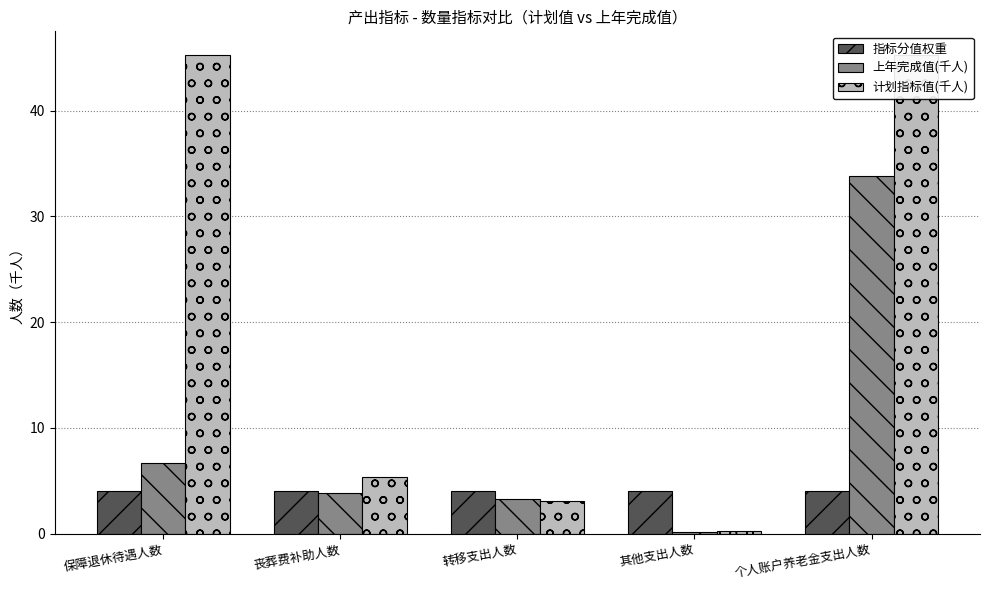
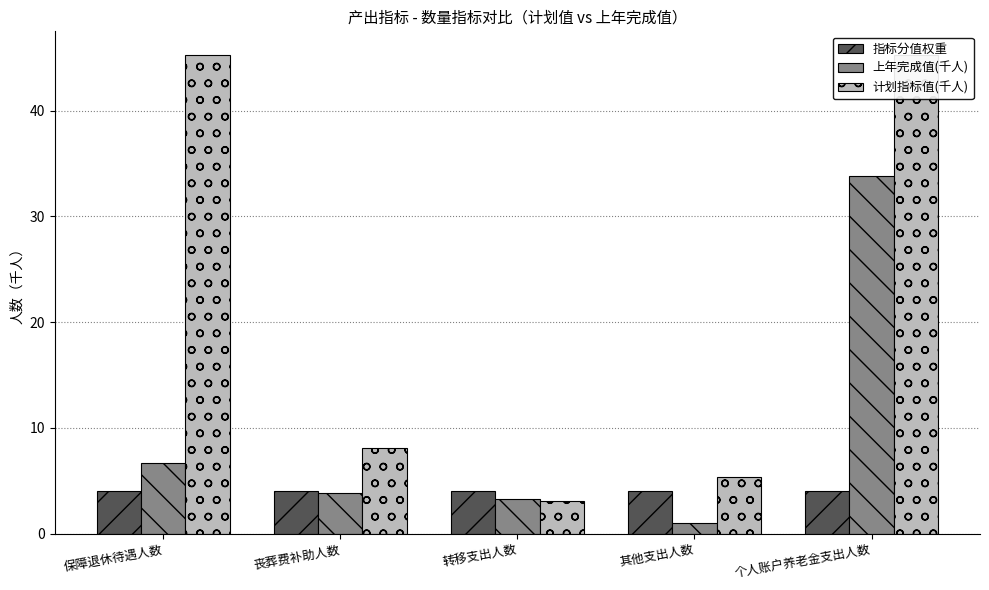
计划指标值(千人), 丧葬费补助人数: 5.4 -> 8.1
上年完成值(千人), 其他支出人数: 0.2 -> 1.0
计划指标值(千人), 其他支出人数: 0.2 -> 5.4
